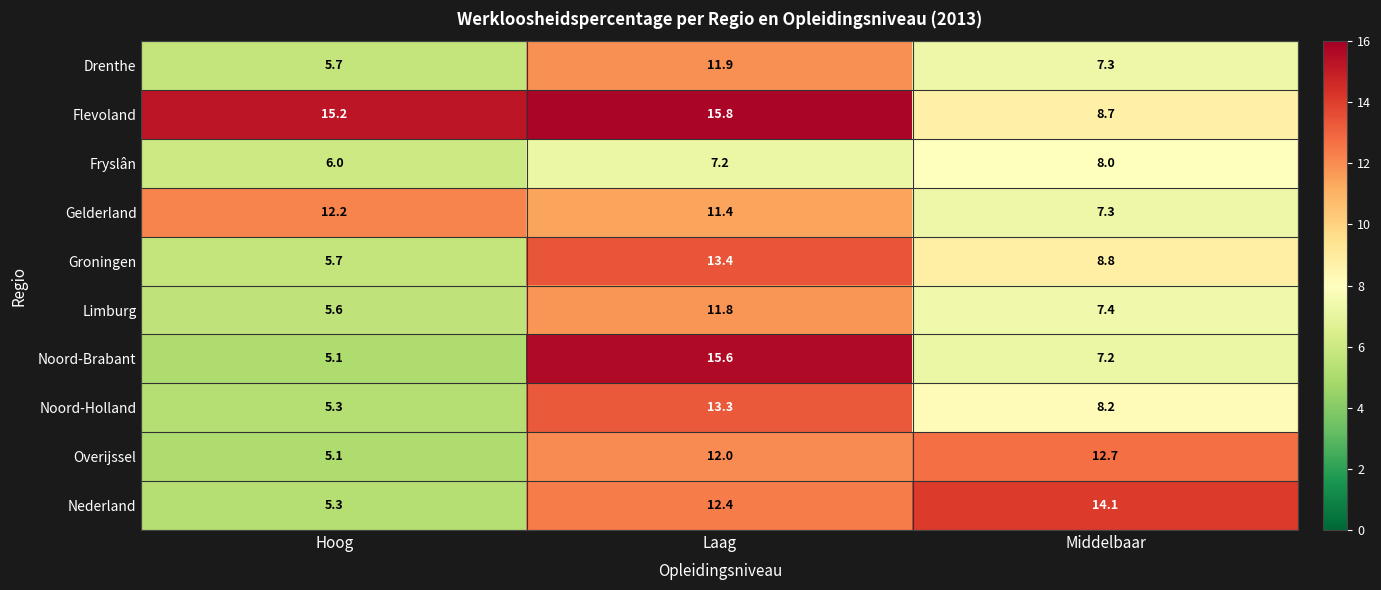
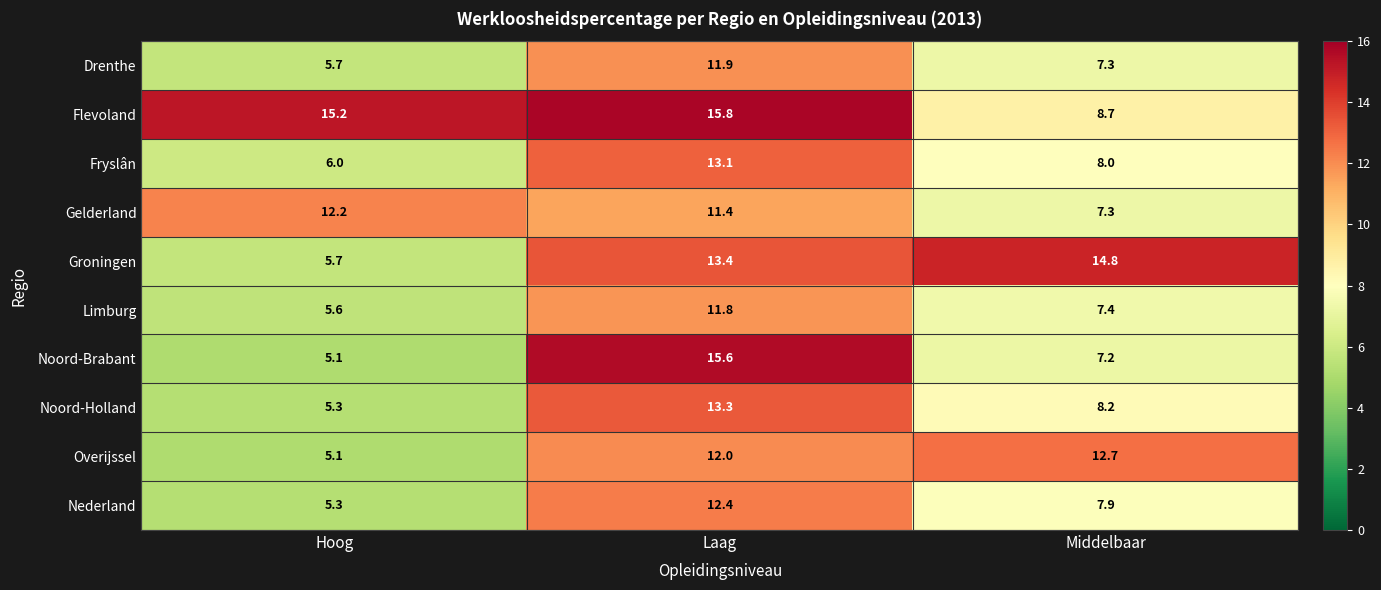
Fryslân, Laag: 7.2 -> 13.1
Groningen, Middelbaar: 8.8 -> 14.8
Nederland, Middelbaar: 14.1 -> 7.9
